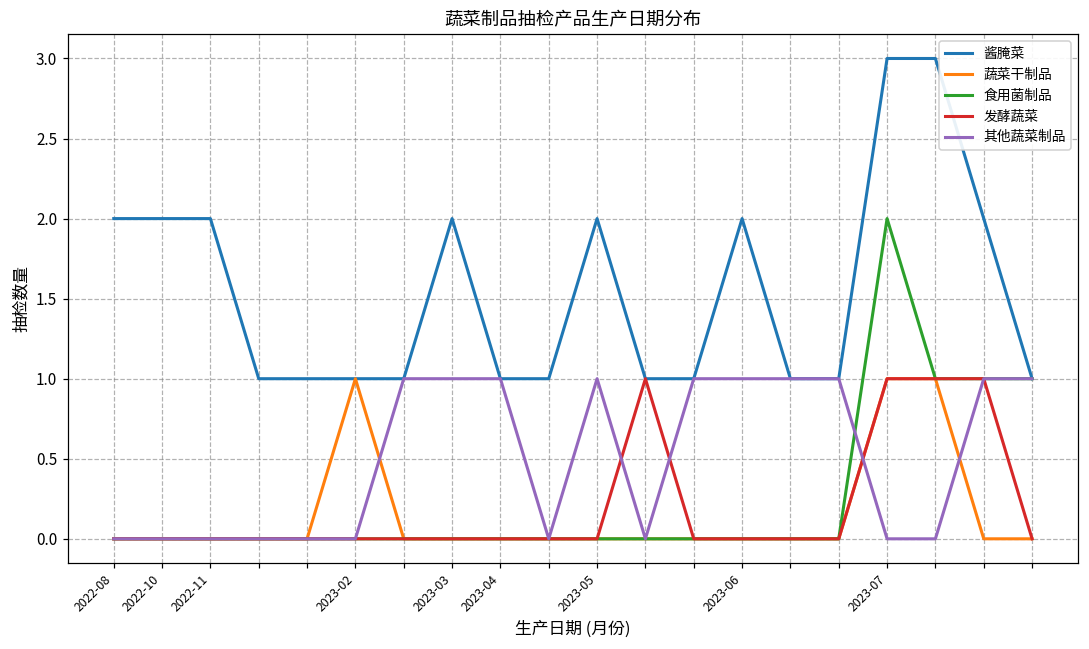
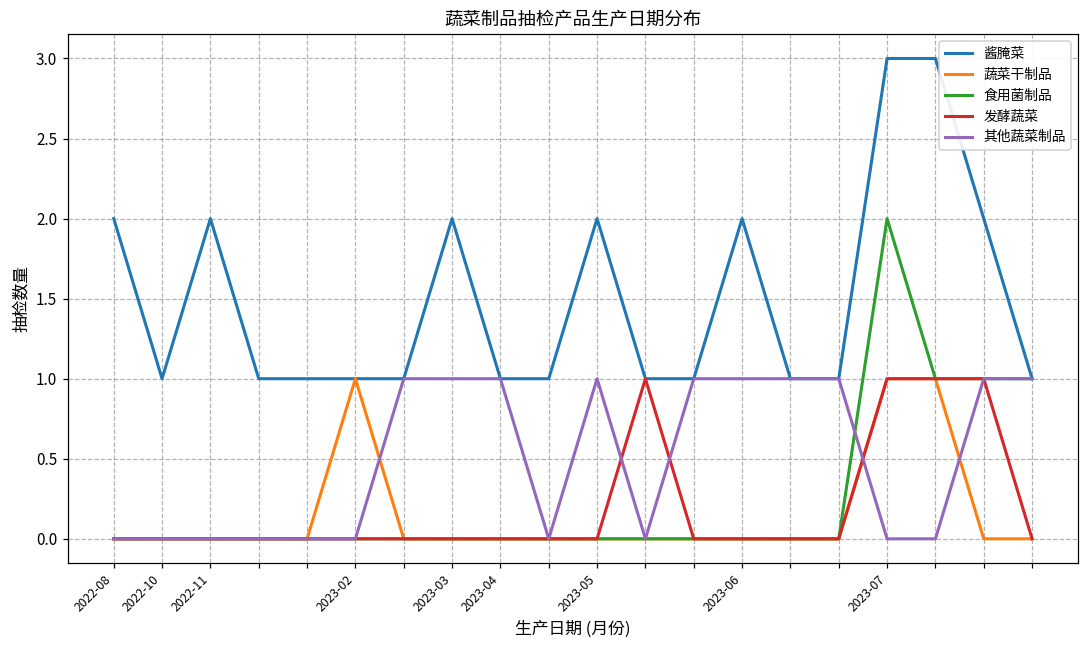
酱腌菜, 2022-10: 2 -> 1
